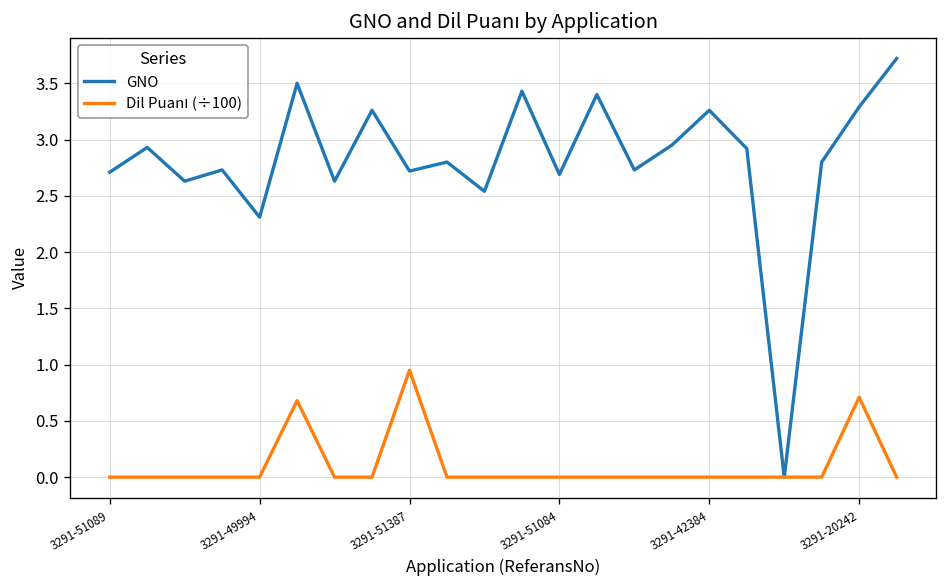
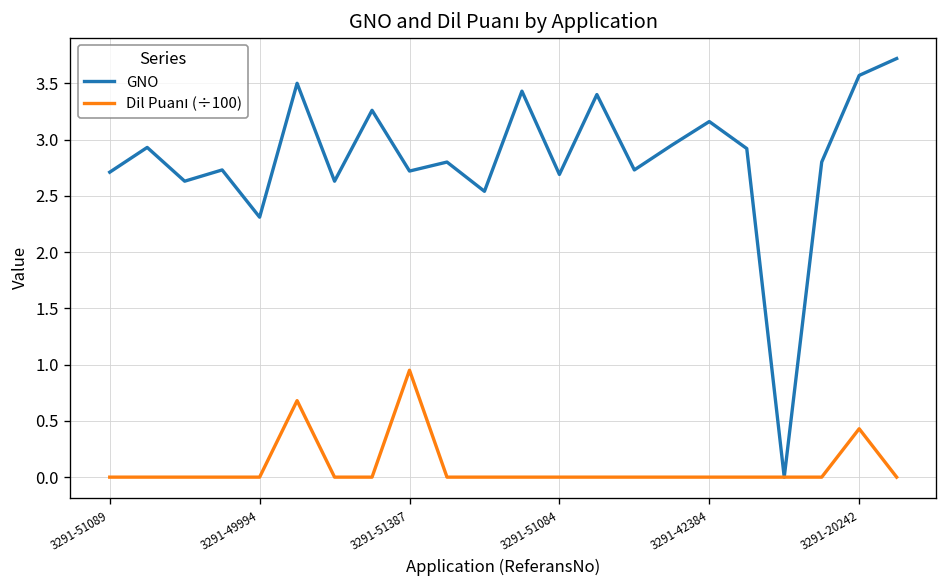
GNO, 3291-42384: 3.3 -> 3.2
GNO, 3291-20242: 3.3 -> 3.6
Dil Puanı (÷100), 3291-20242: 0.7 -> 0.4
